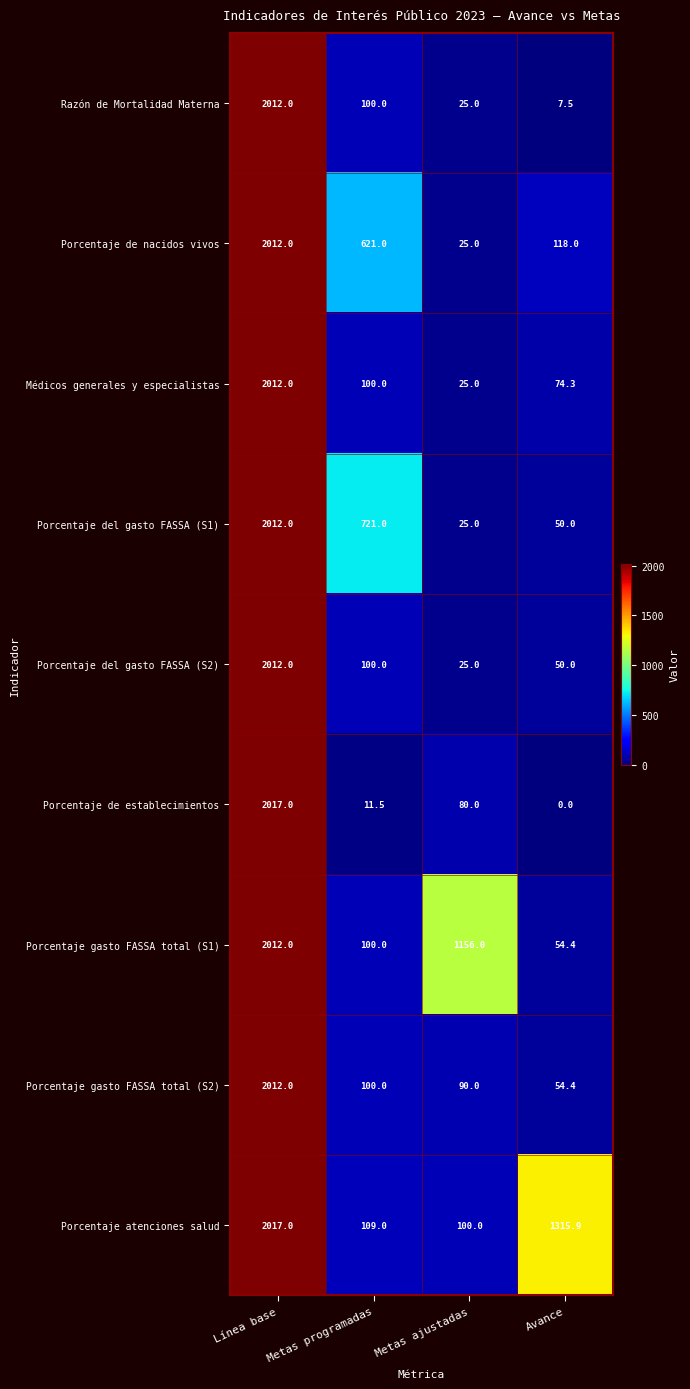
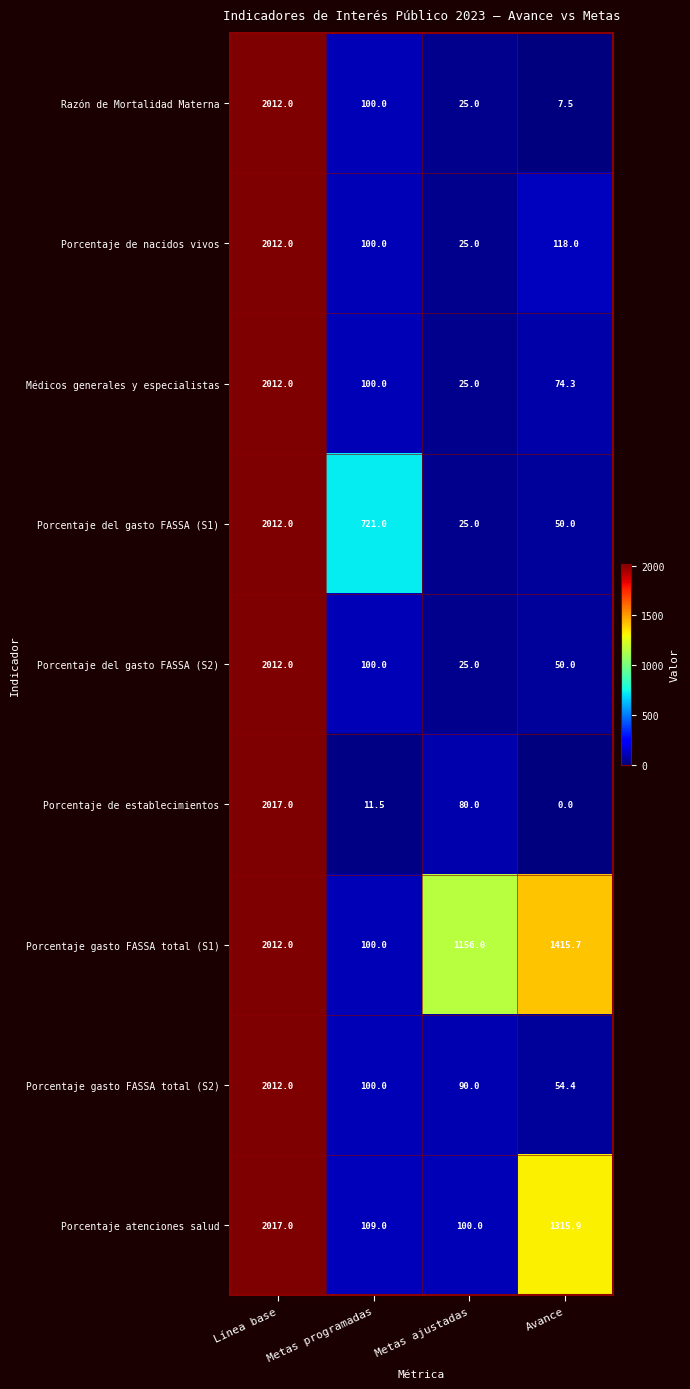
Porcentaje de nacidos vivos, Metas programadas: 621.0 -> 100.0
Porcentaje gasto FASSA total (S1), Avance: 54.4 -> 1415.7
